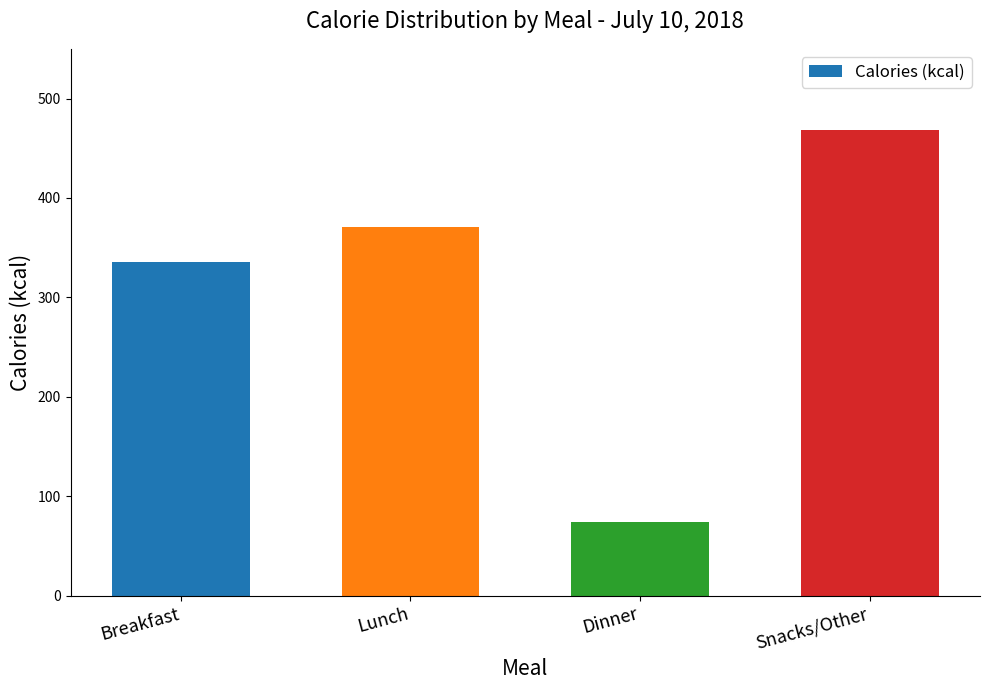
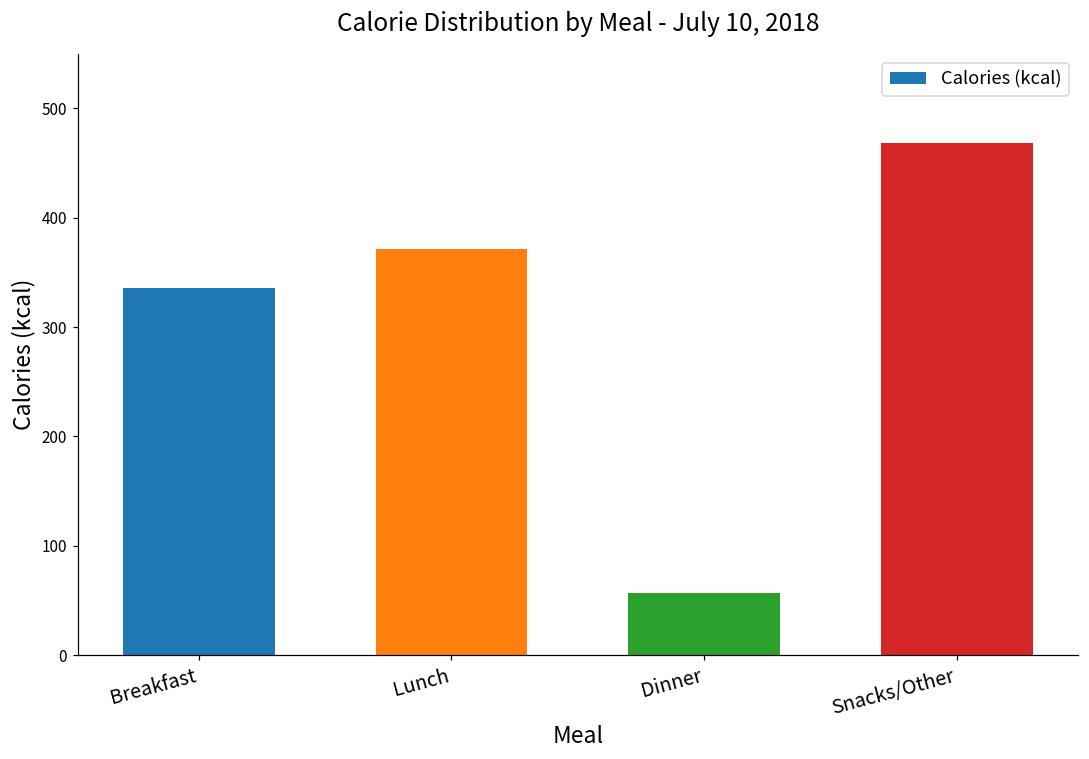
Dinner: 70 -> 60
